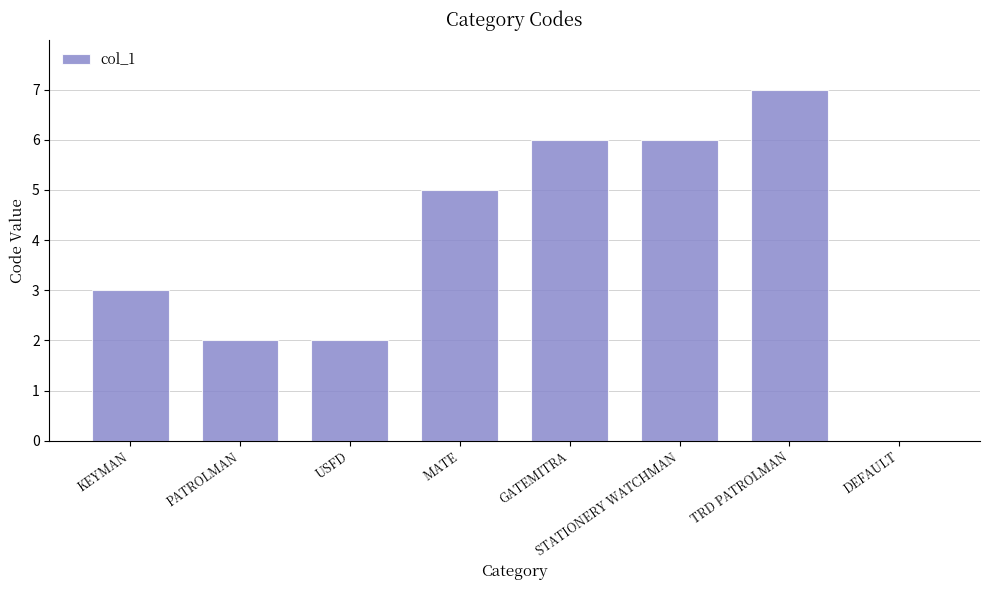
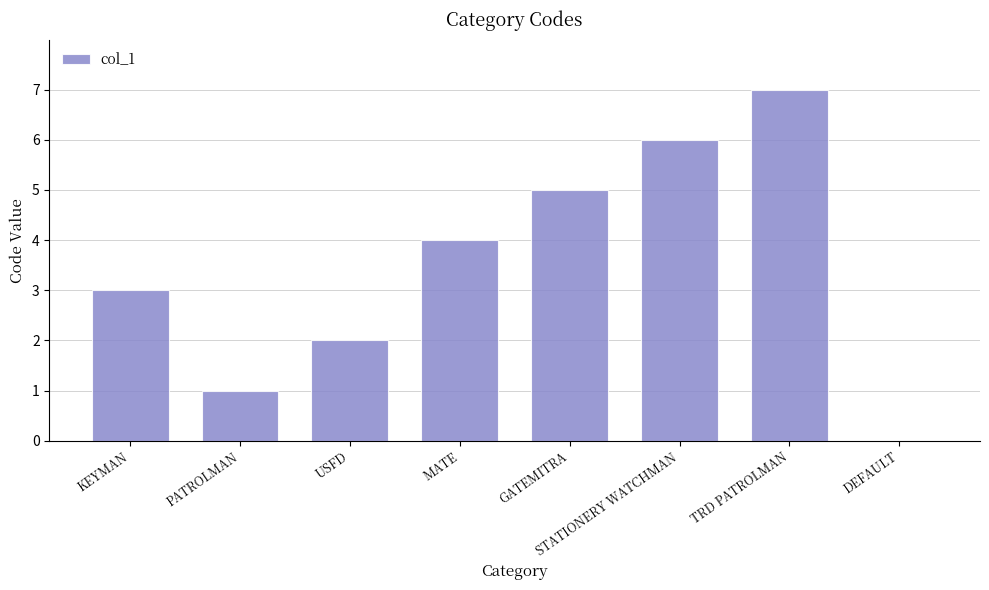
PATROLMAN: 2 -> 1
MATE: 5 -> 4
GATEMITRA: 6 -> 5
